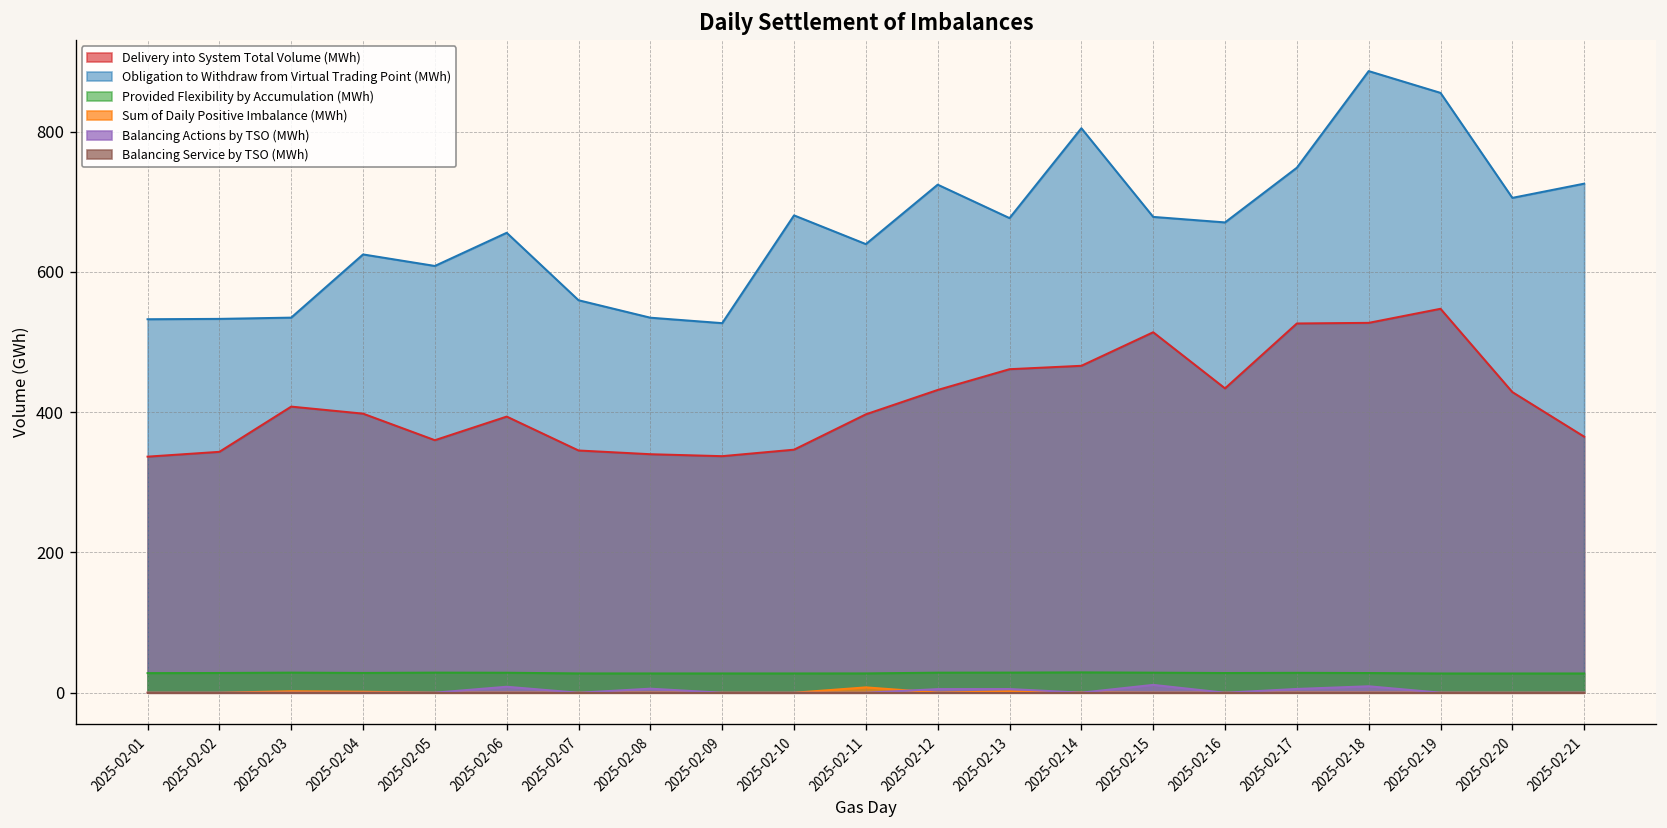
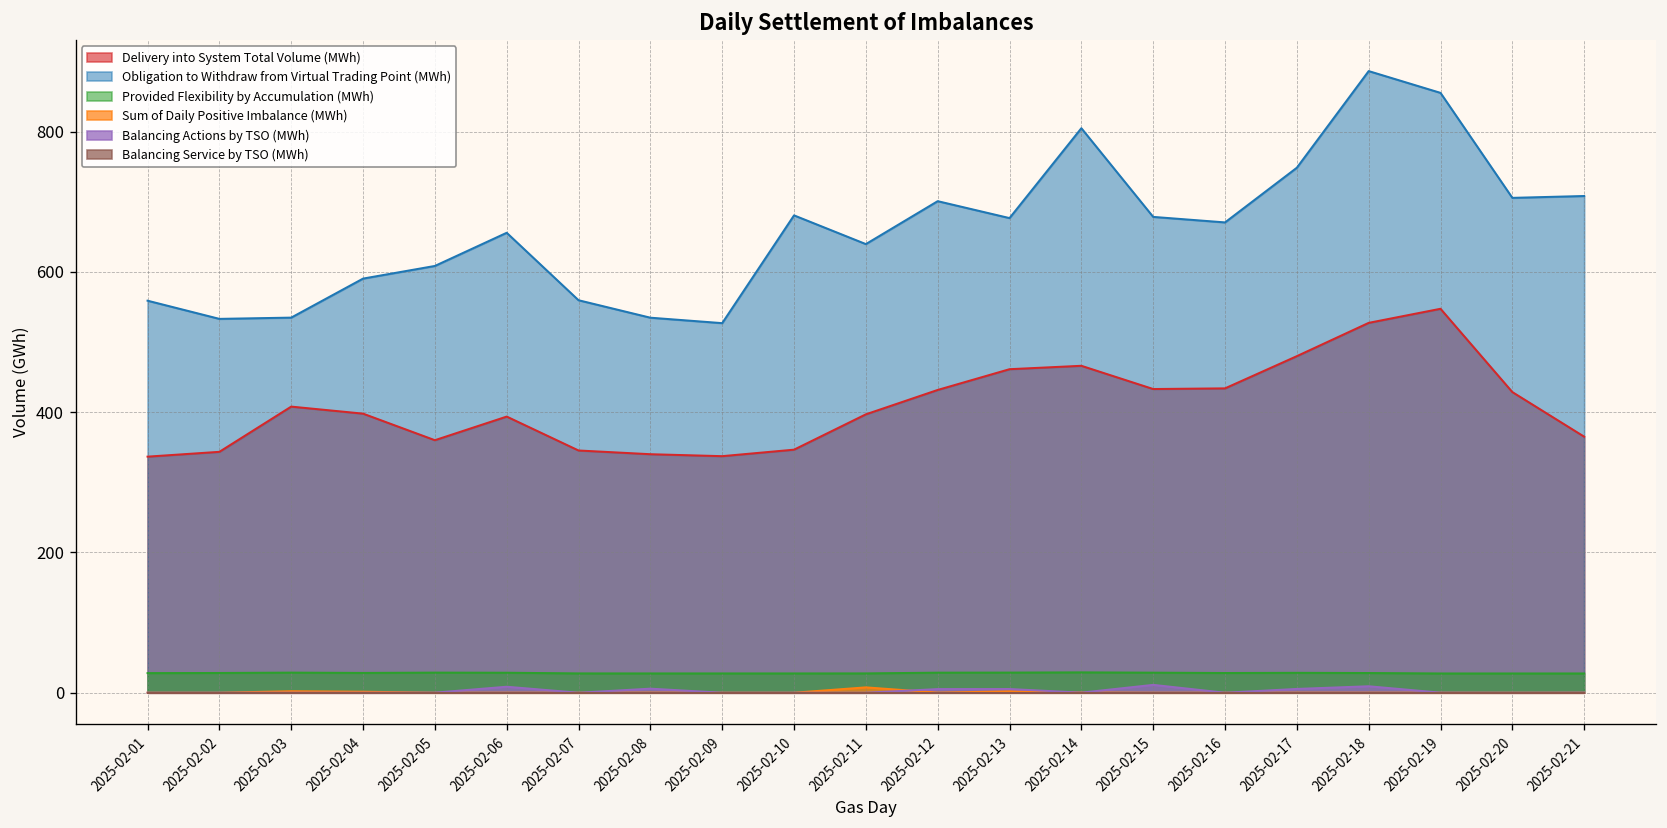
Obligation to Withdraw from Virtual Trading Point (MWh), 2025-02-01: 530 -> 560
Obligation to Withdraw from Virtual Trading Point (MWh), 2025-02-04: 620 -> 590
Obligation to Withdraw from Virtual Trading Point (MWh), 2025-02-12: 720 -> 700
Delivery into System Total Volume (MWh), 2025-02-15: 510 -> 430
Delivery into System Total Volume (MWh), 2025-02-17: 530 -> 480
Obligation to Withdraw from Virtual Trading Point (MWh), 2025-02-21: 730 -> 710
